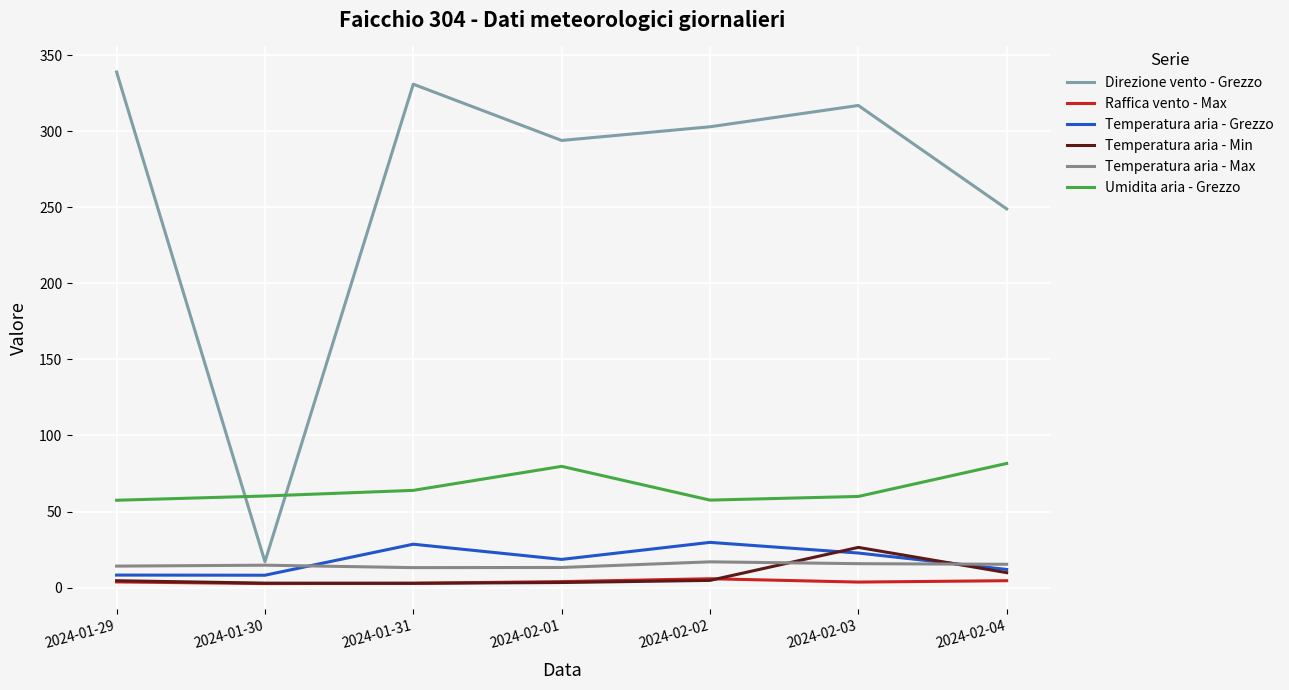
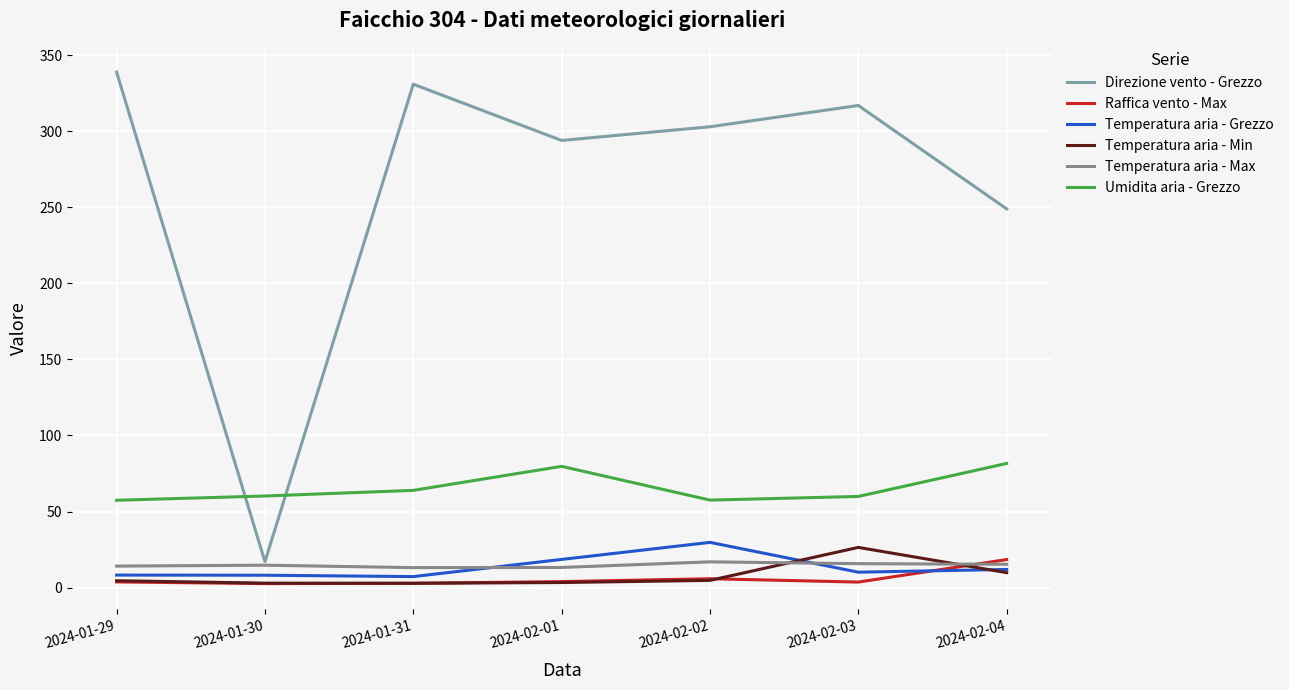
Temperatura aria - Grezzo, 2024-01-31: 29 -> 7
Temperatura aria - Grezzo, 2024-02-03: 23 -> 10
Raffica vento - Max, 2024-02-04: 5 -> 18
